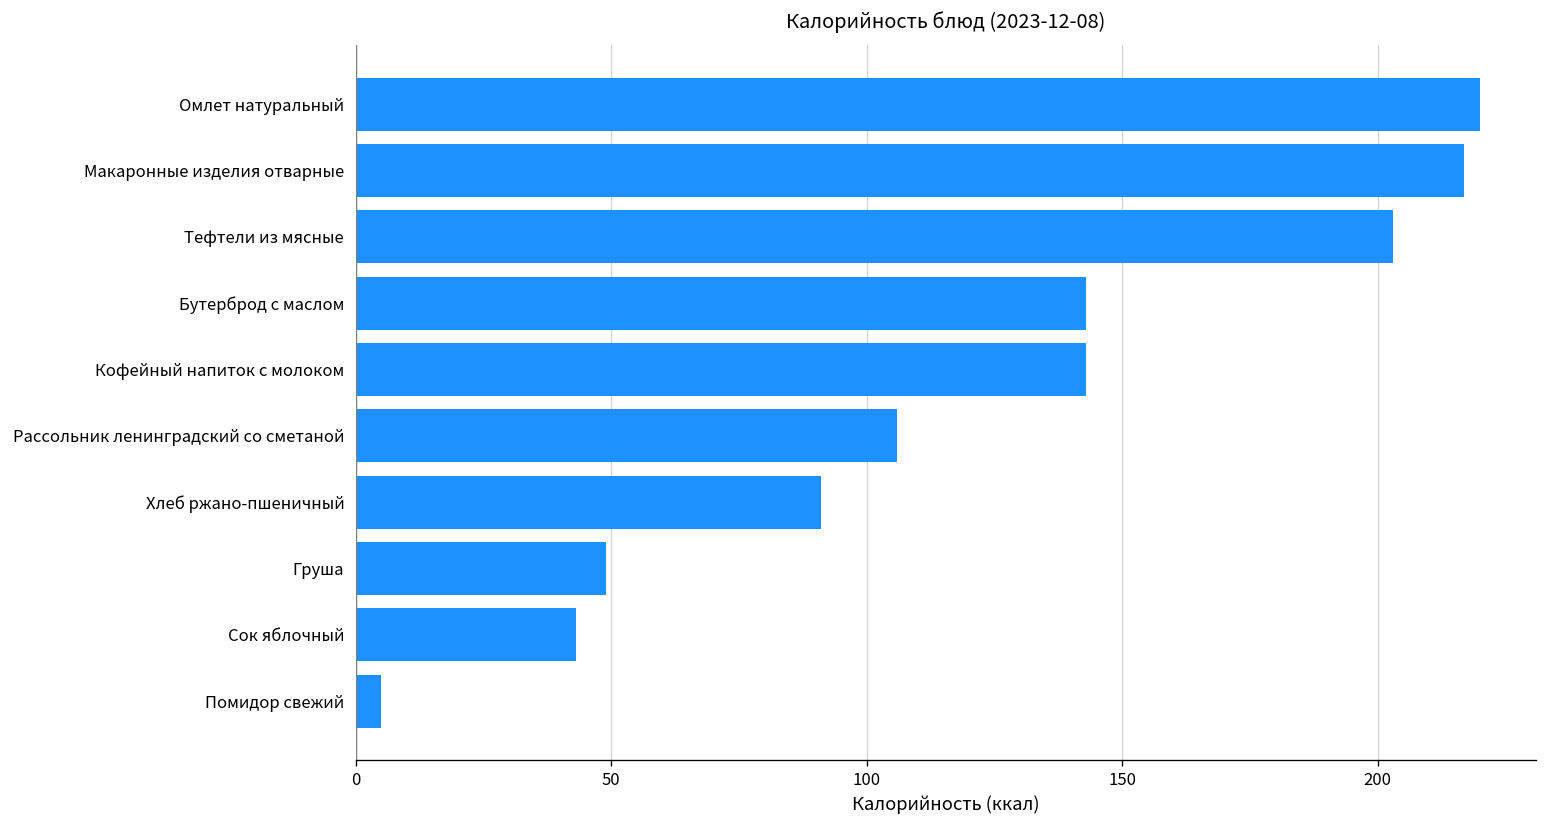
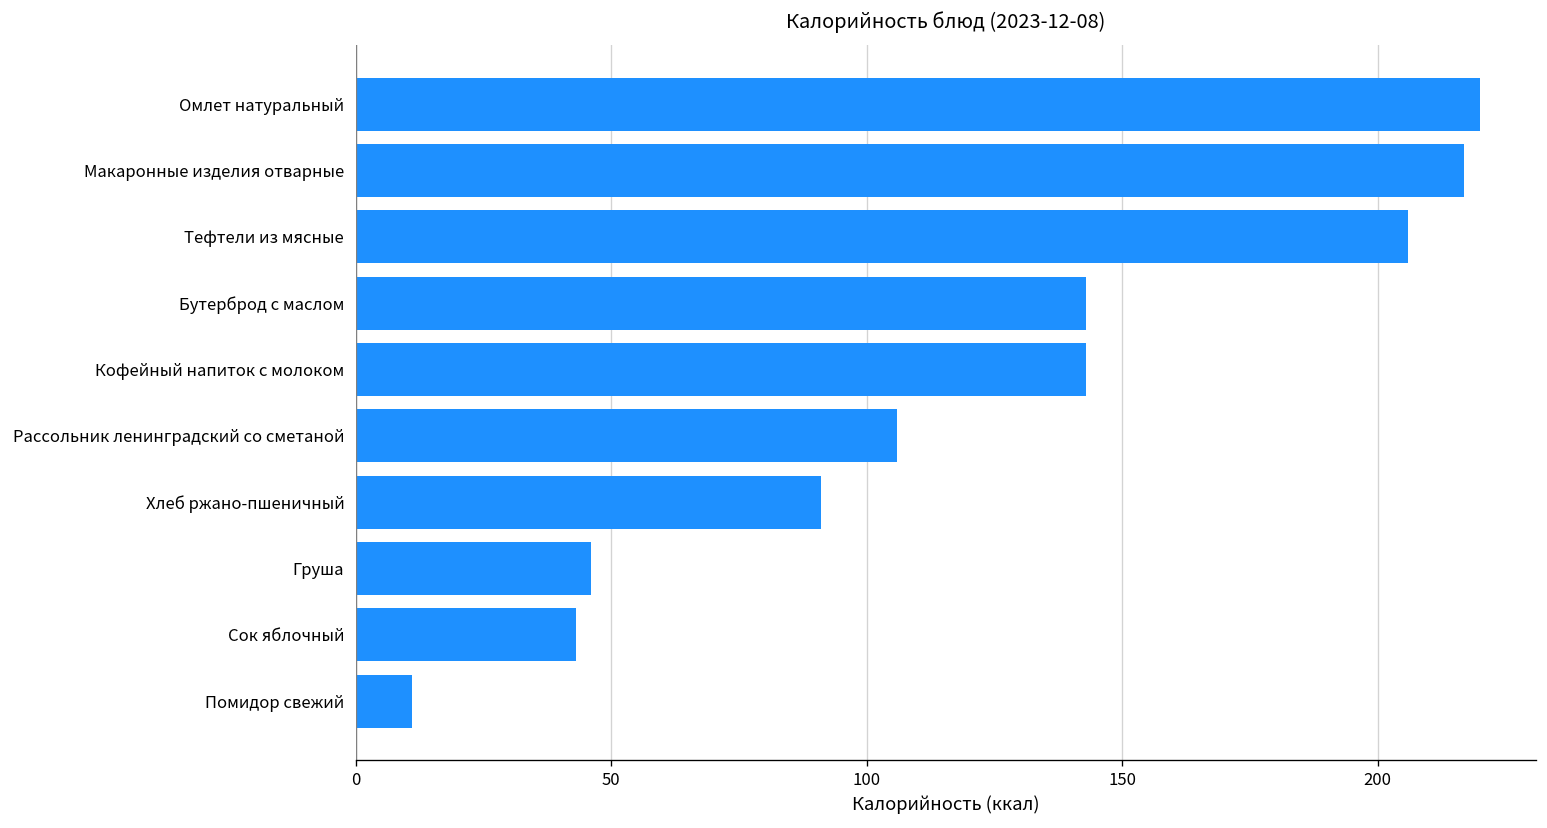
Тефтели из мясные: 203 -> 206
Груша: 49 -> 46
Помидор свежий: 5 -> 11
